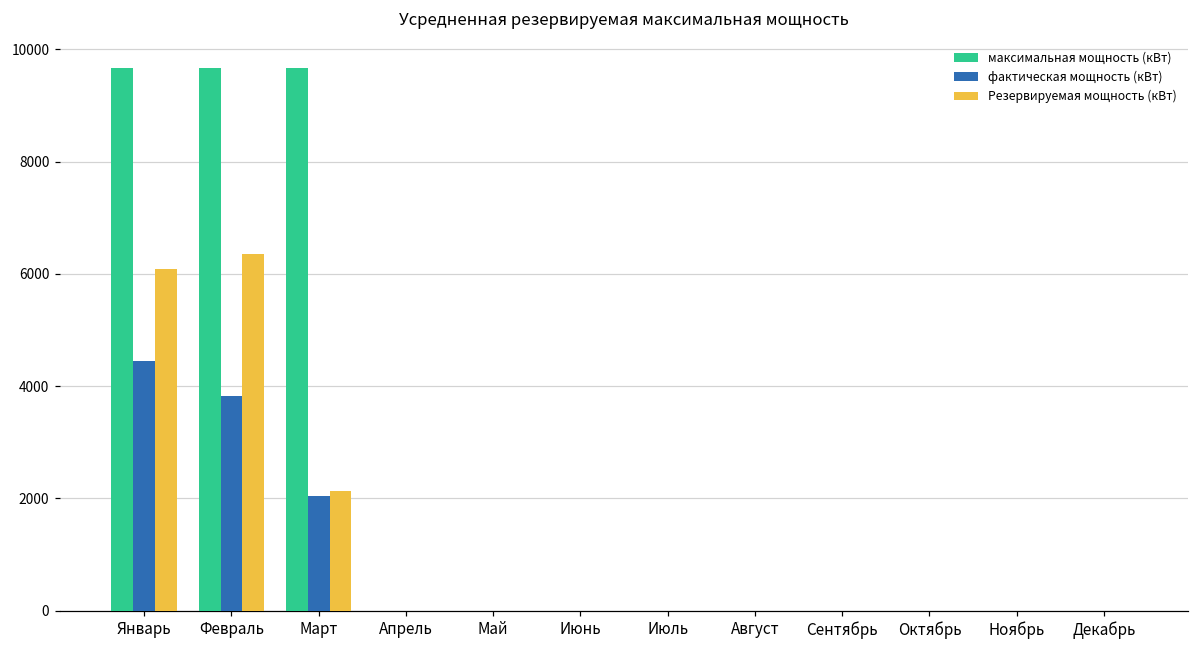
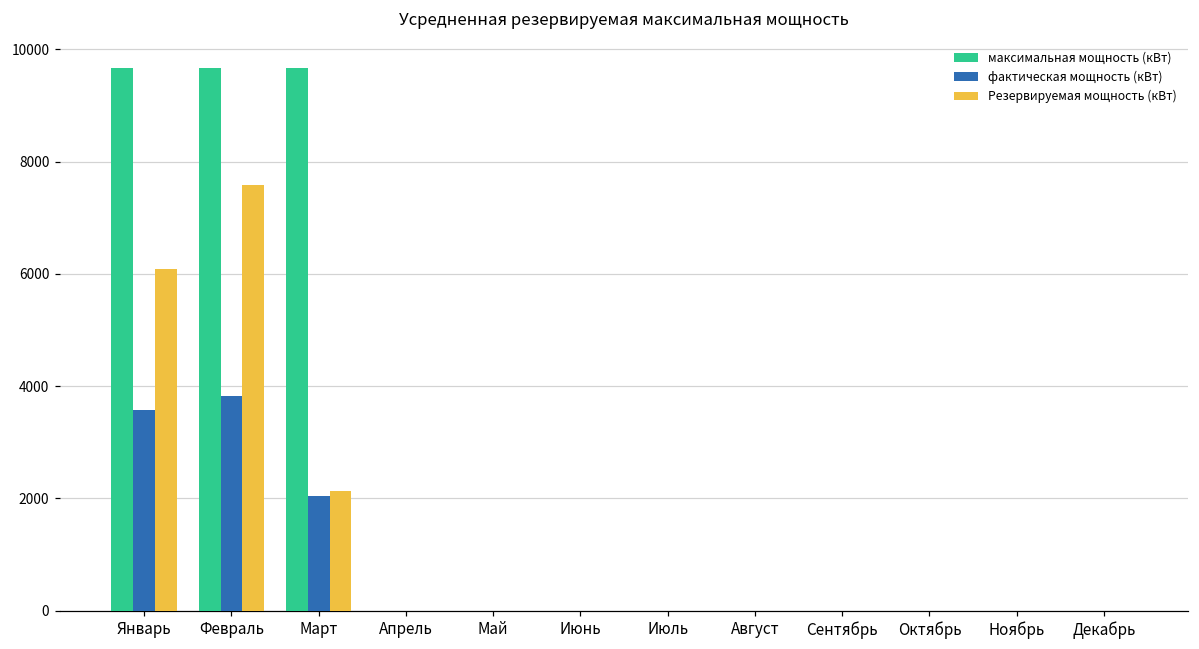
фактическая мощность (кВт), Январь: 4400 -> 3600
Резервируемая мощность (кВт), Февраль: 6400 -> 7600
